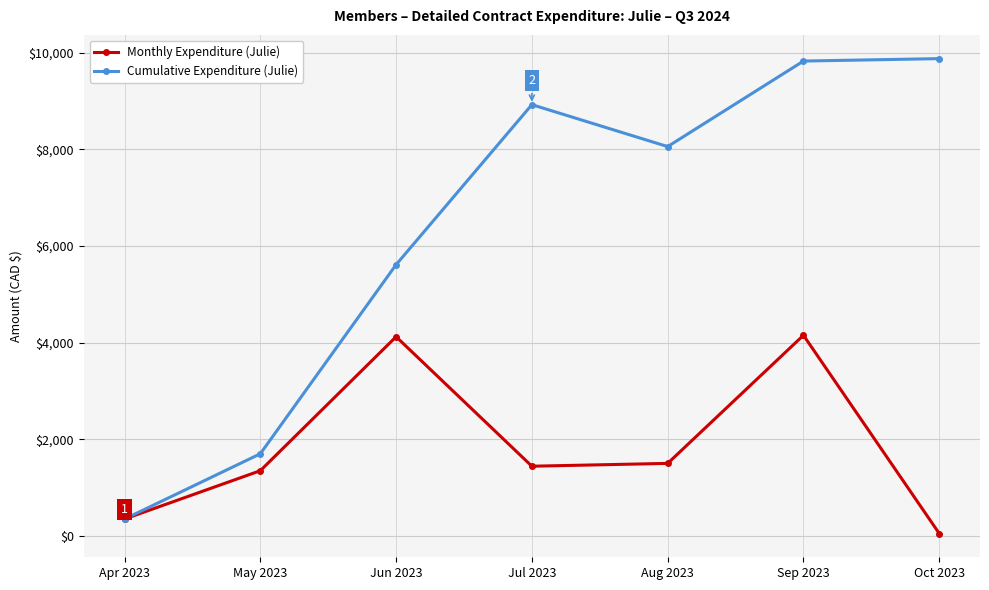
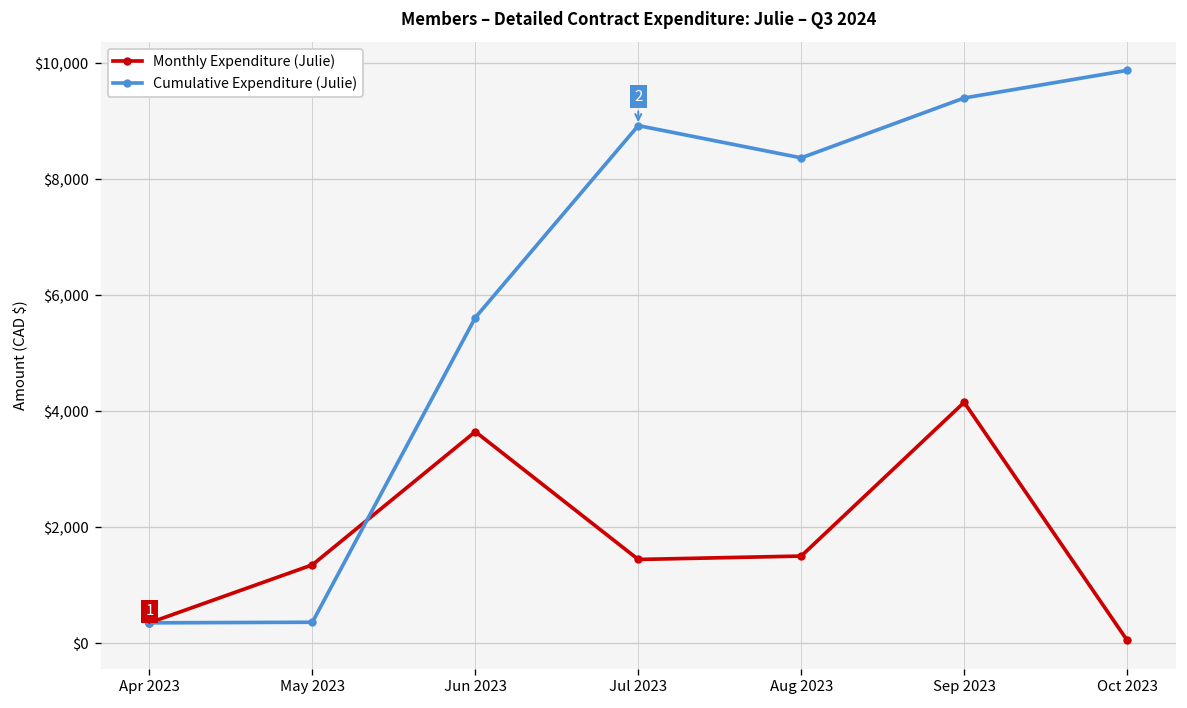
Cumulative Expenditure (Julie), May 2023: $1,700 -> $400
Monthly Expenditure (Julie), Jun 2023: $4,100 -> $3,600
Cumulative Expenditure (Julie), Aug 2023: $8,100 -> $8,400
Cumulative Expenditure (Julie), Sep 2023: $9,800 -> $9,400
